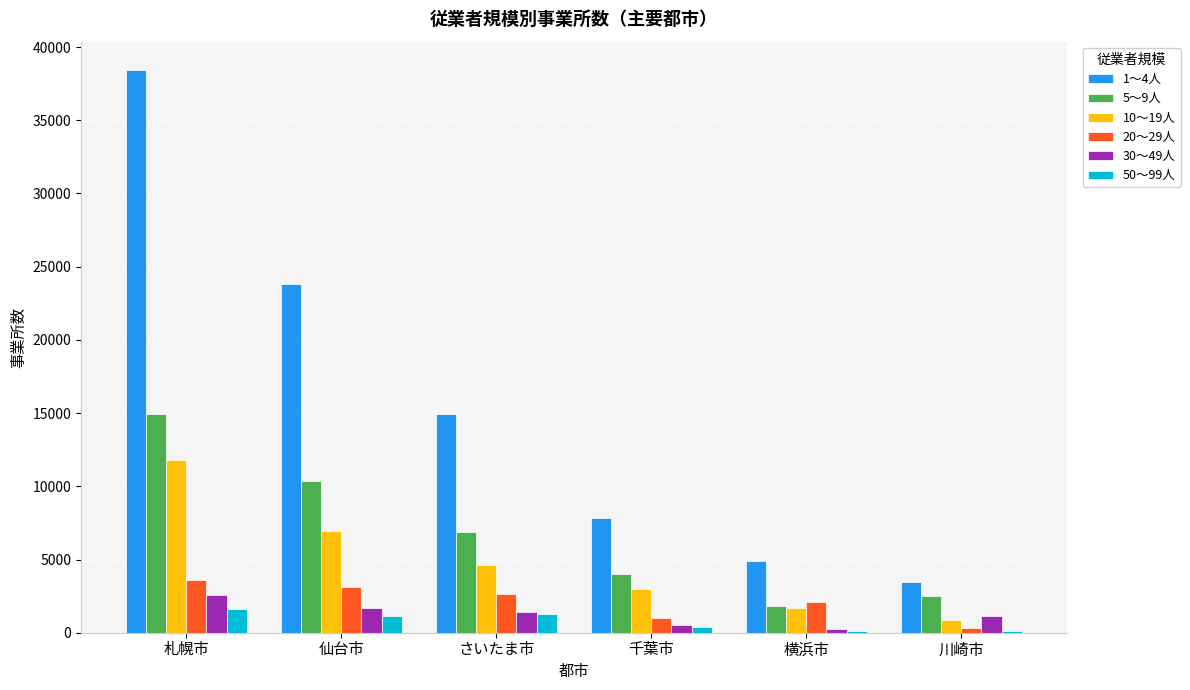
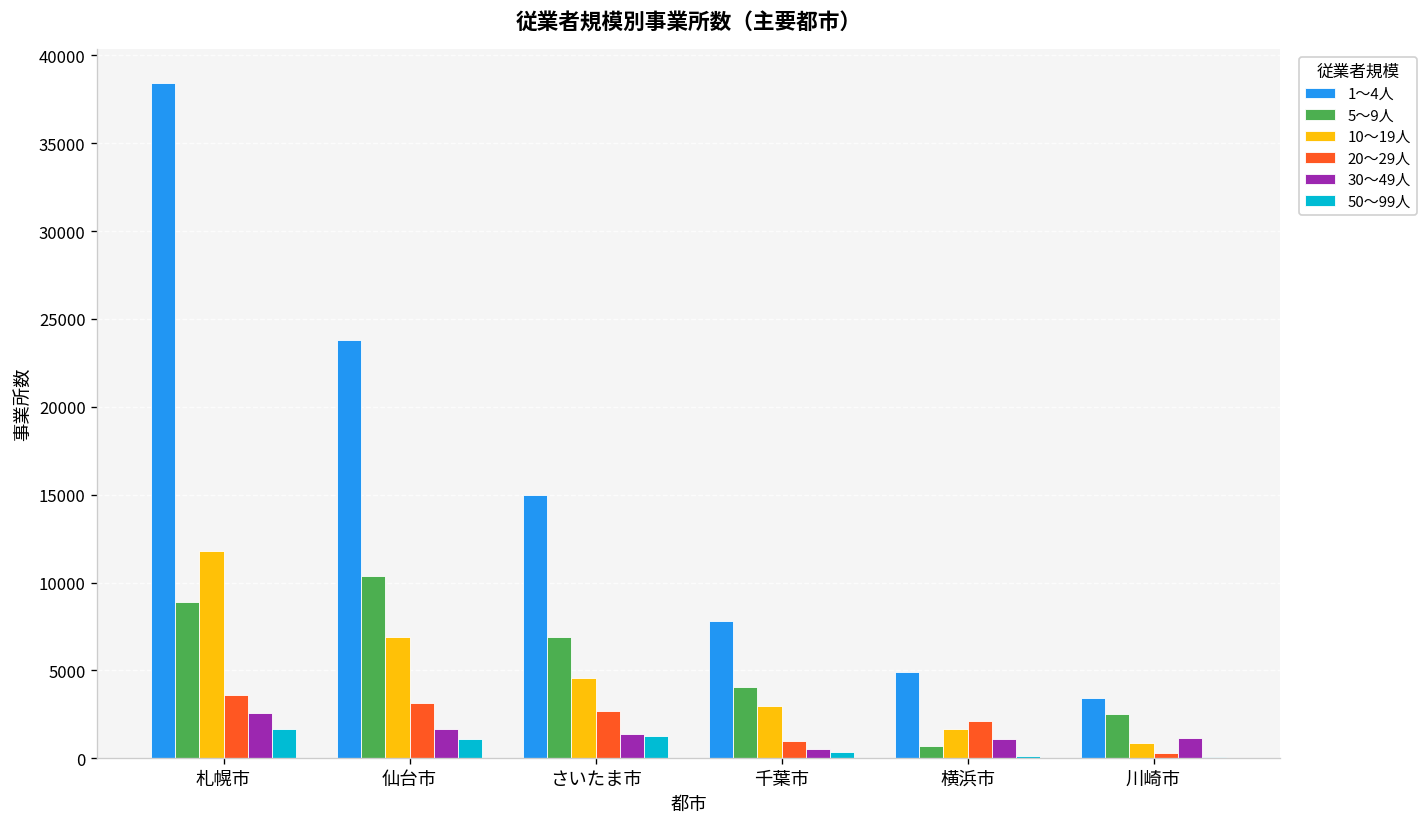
5～9人, 札幌市: 15000 -> 8900
5～9人, 横浜市: 1900 -> 700
30～49人, 横浜市: 300 -> 1100
